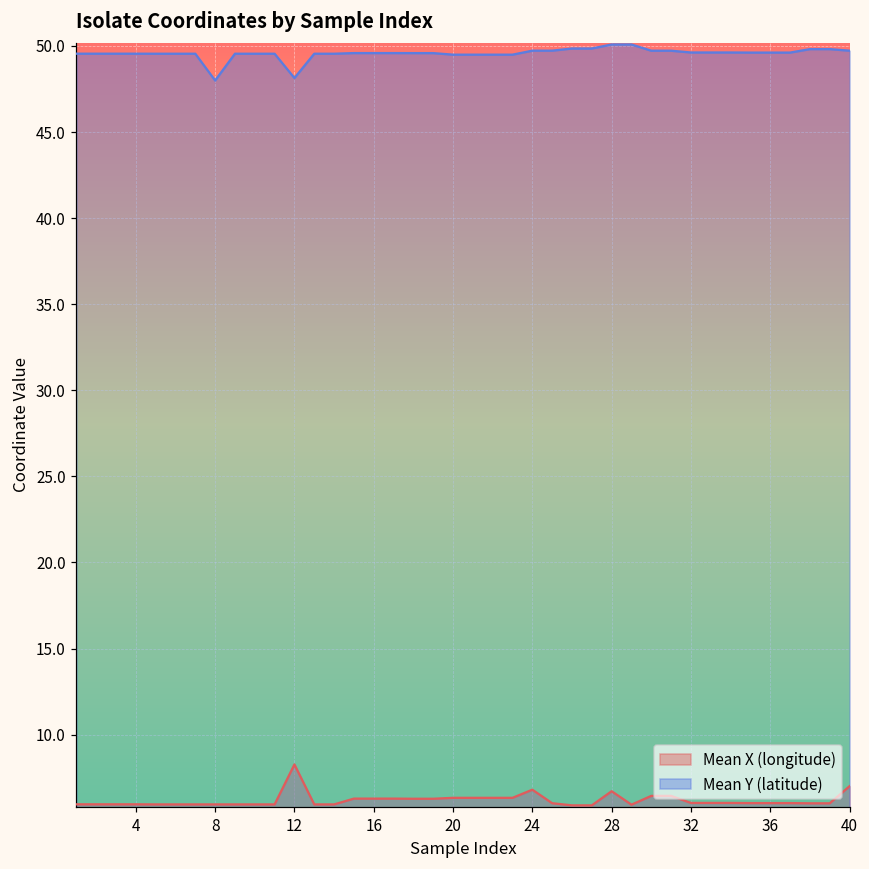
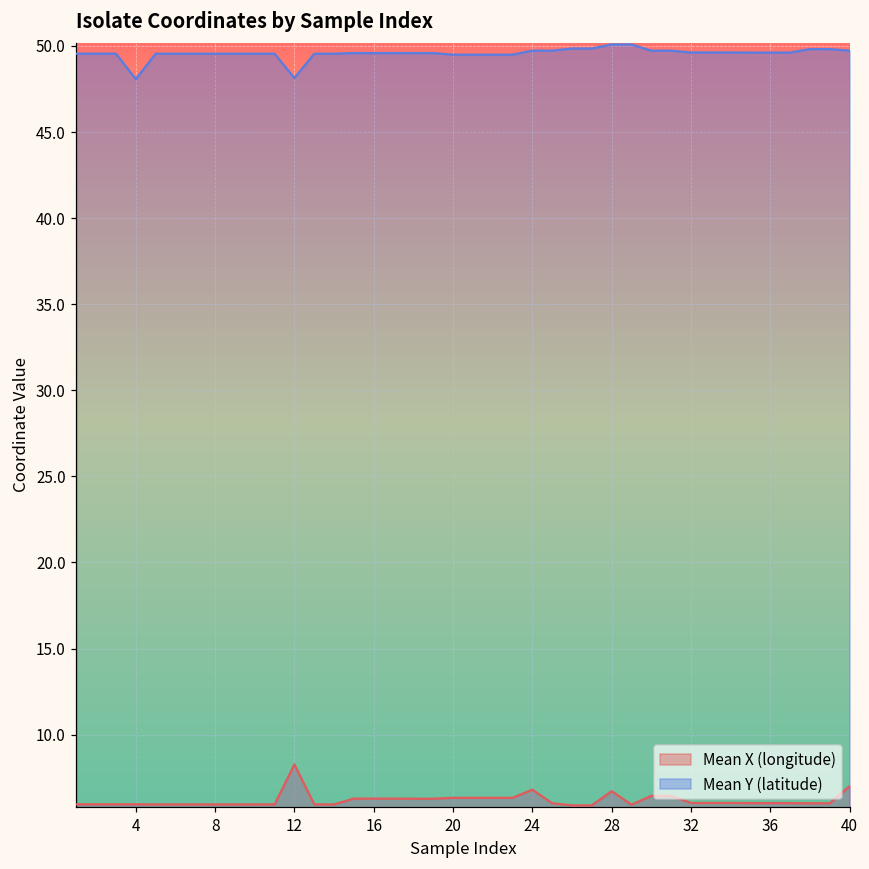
Mean Y (latitude), 4: 49.6 -> 48.1
Mean Y (latitude), 8: 48.0 -> 49.5
